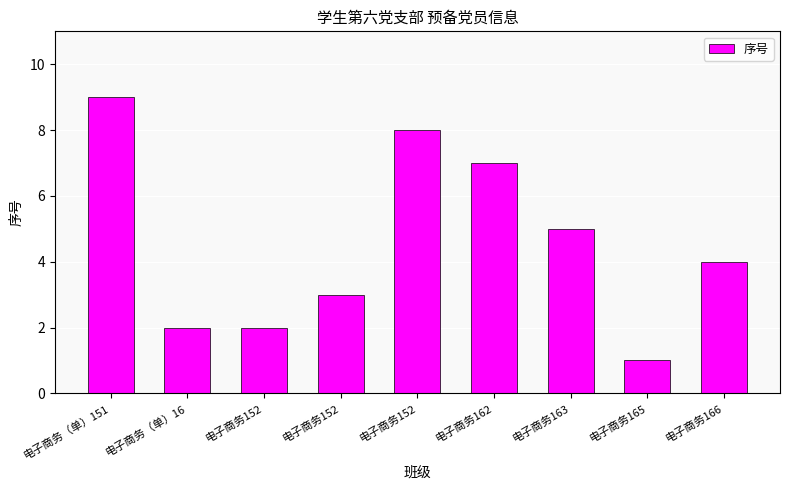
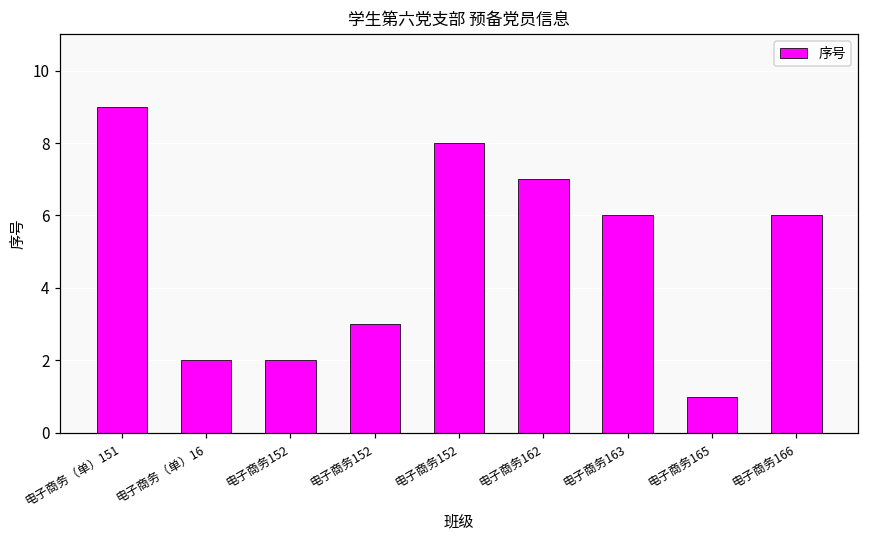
电子商务163: 5 -> 6
电子商务166: 4 -> 6
